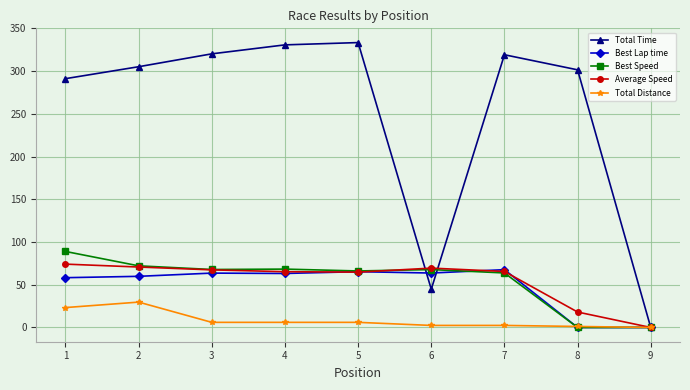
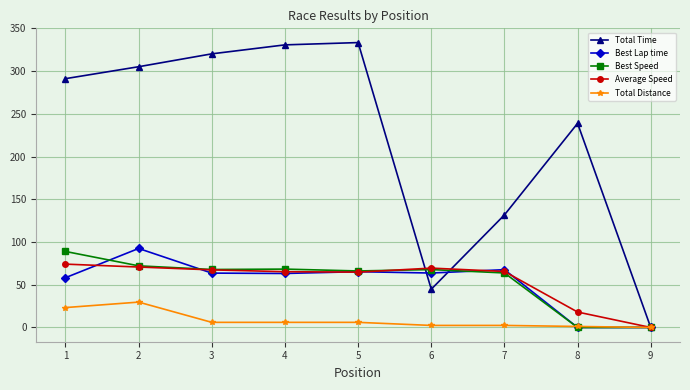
Best Lap time, 2: 60 -> 90
Total Time, 7: 320 -> 130
Total Time, 8: 300 -> 240
